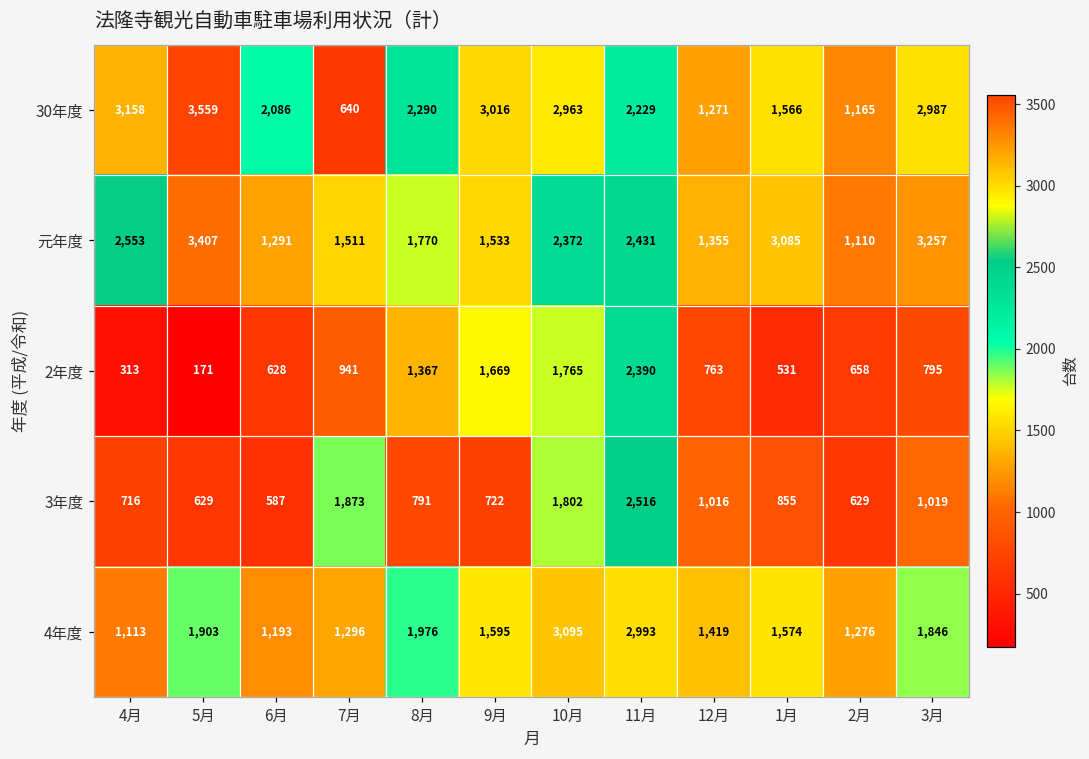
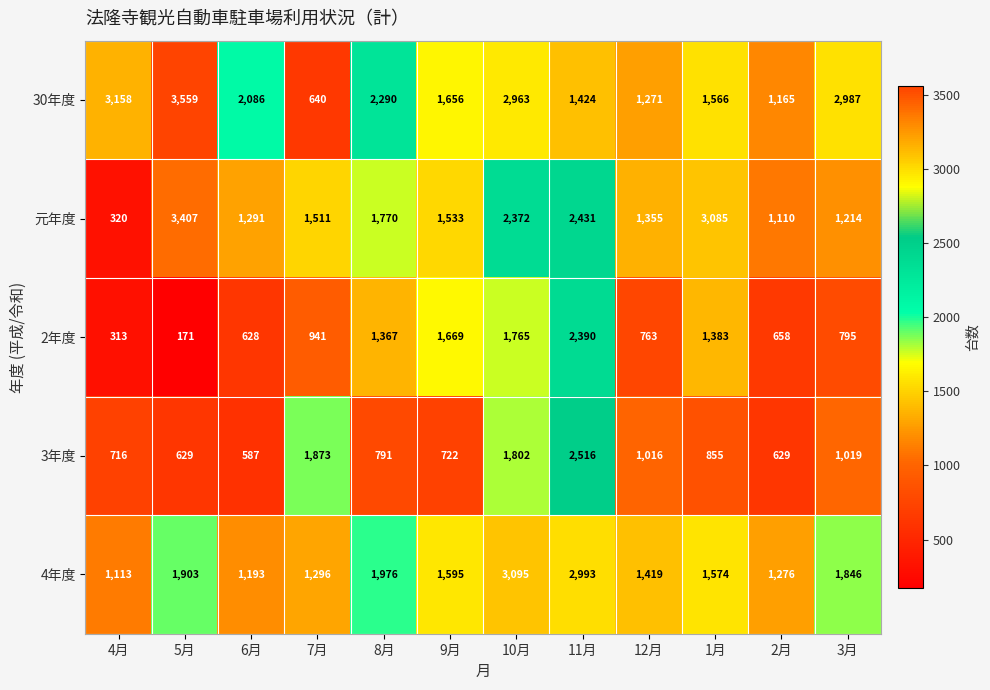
30年度, 9月: 3,016 -> 1,656
30年度, 11月: 2,229 -> 1,424
元年度, 4月: 2,553 -> 320
元年度, 3月: 3,257 -> 1,214
2年度, 1月: 531 -> 1,383
